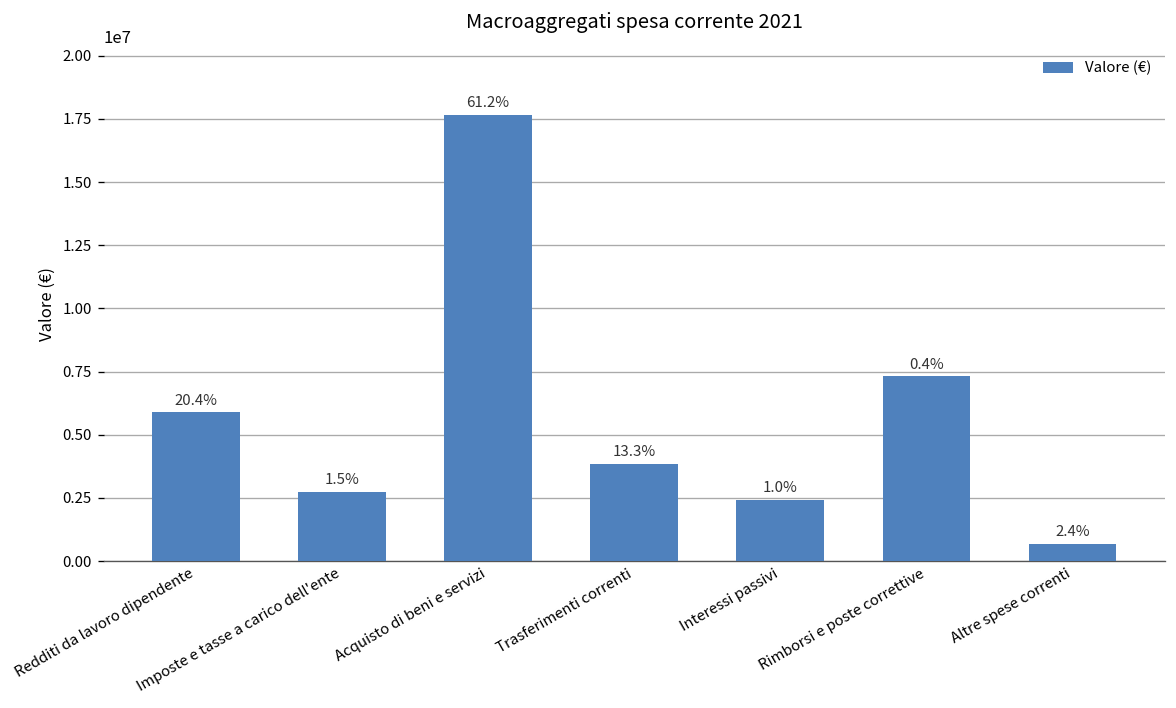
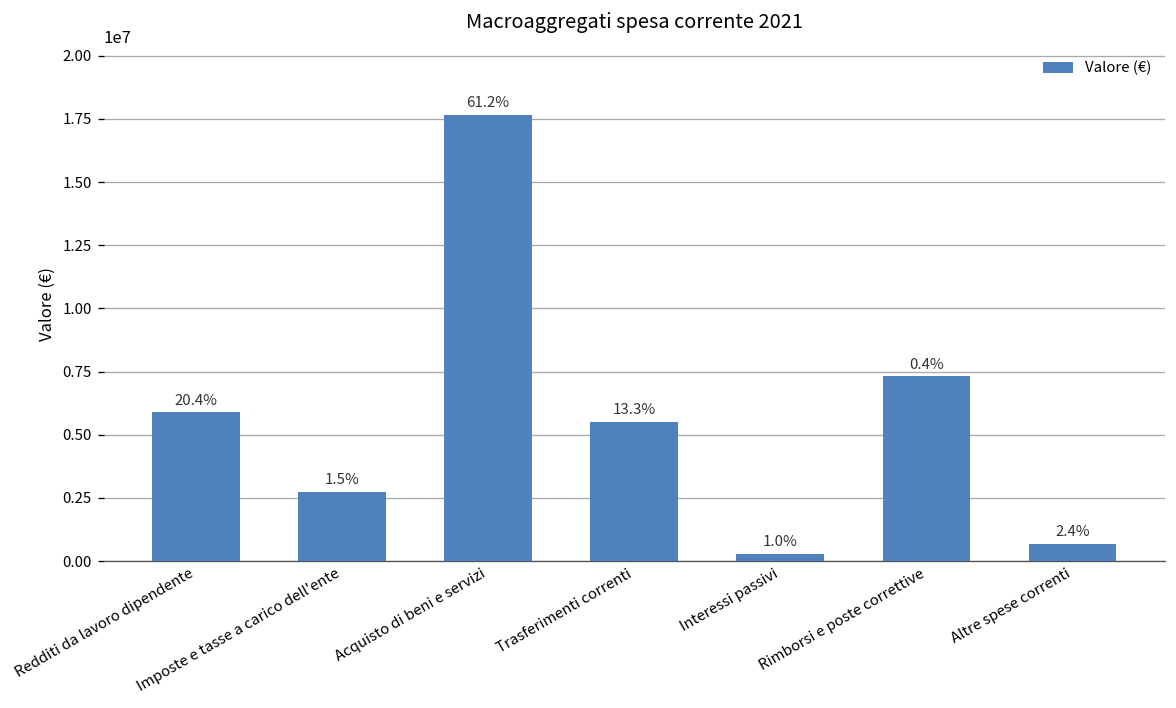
Trasferimenti correnti: 3800000 -> 5500000
Interessi passivi: 2400000 -> 300000
